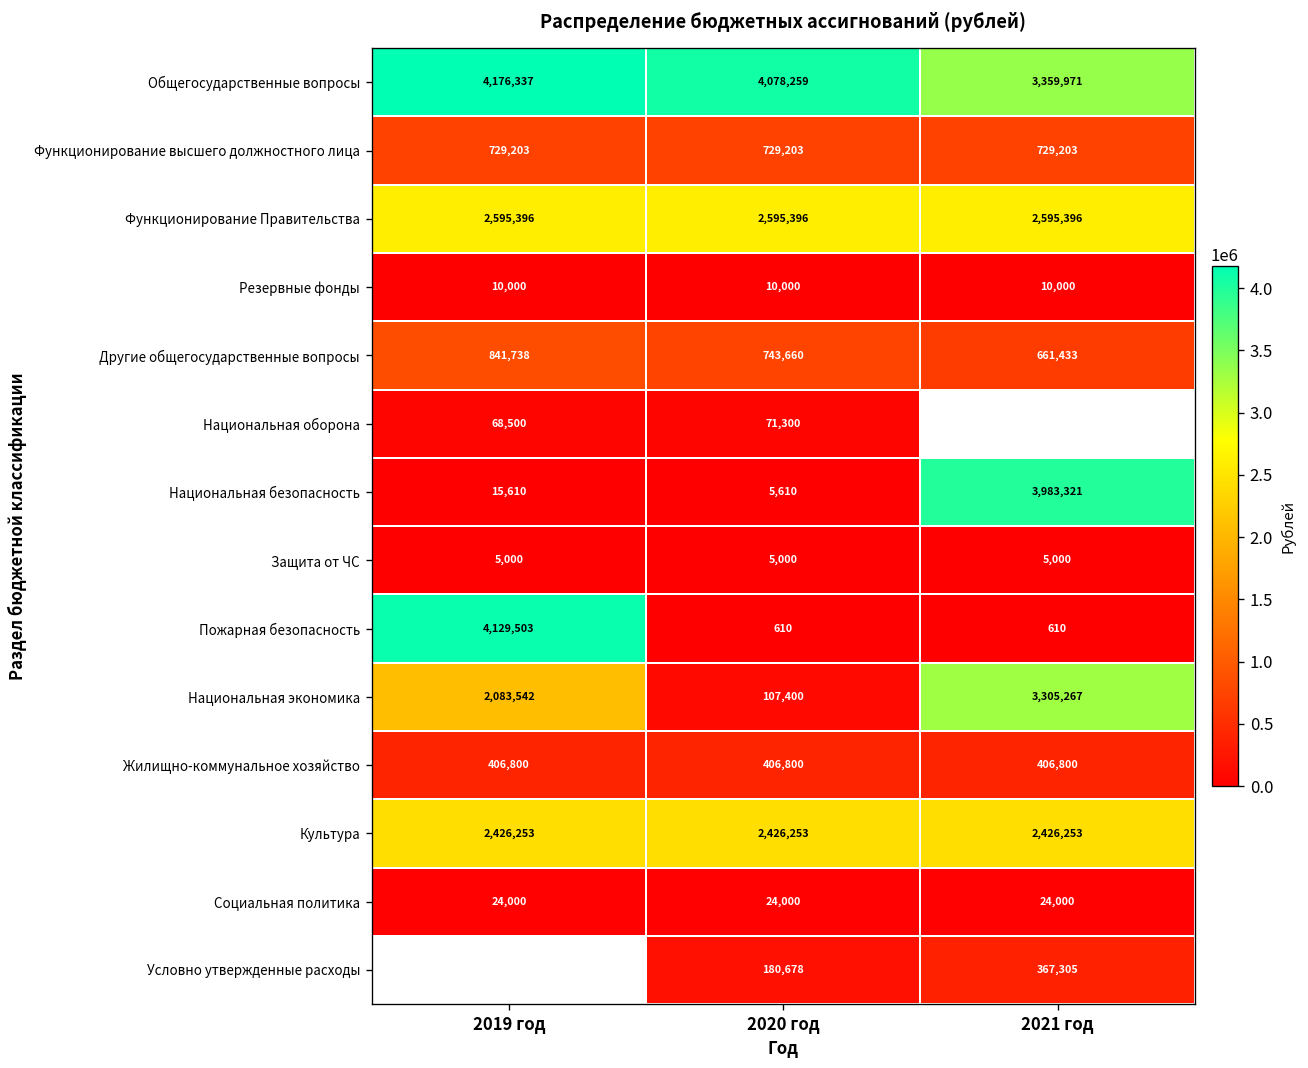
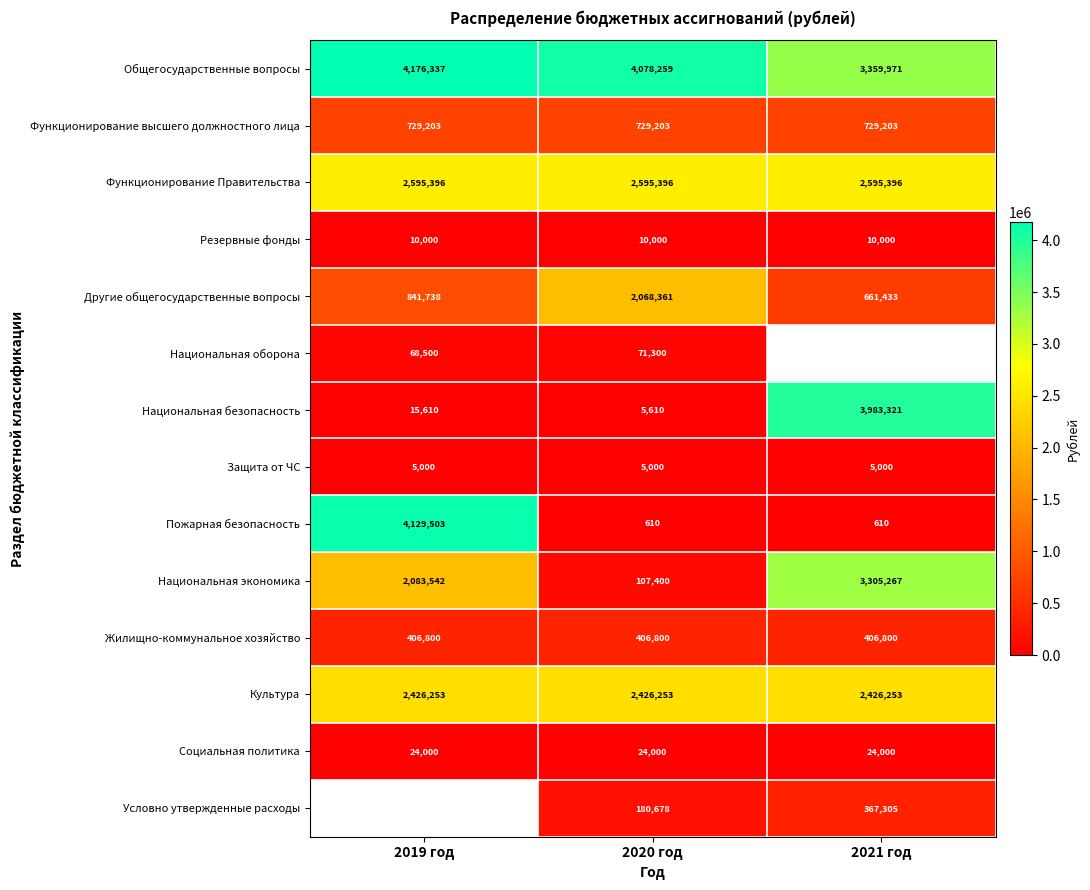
Другие общегосударственные вопросы, 2020 год: 743,660 -> 2,068,361
